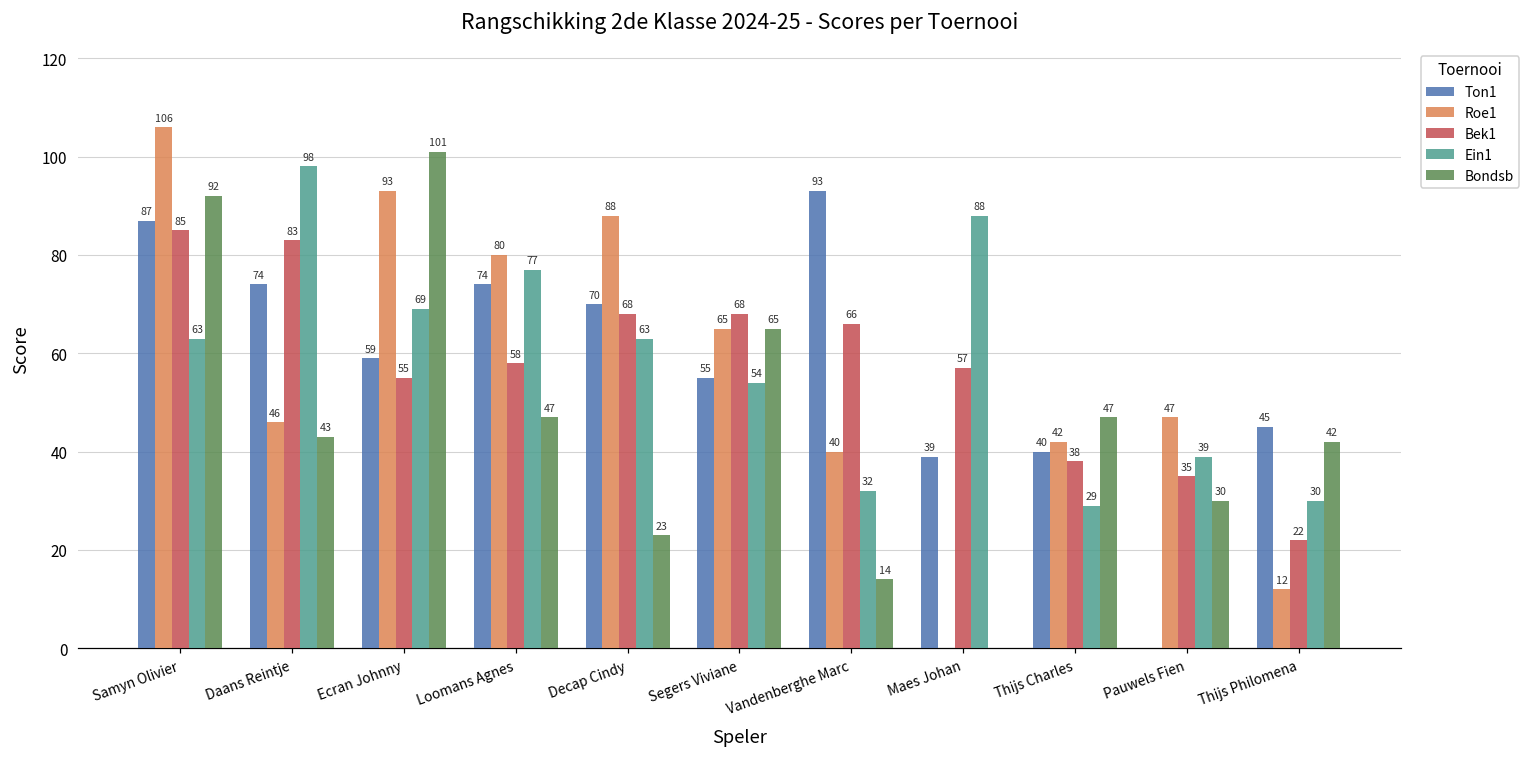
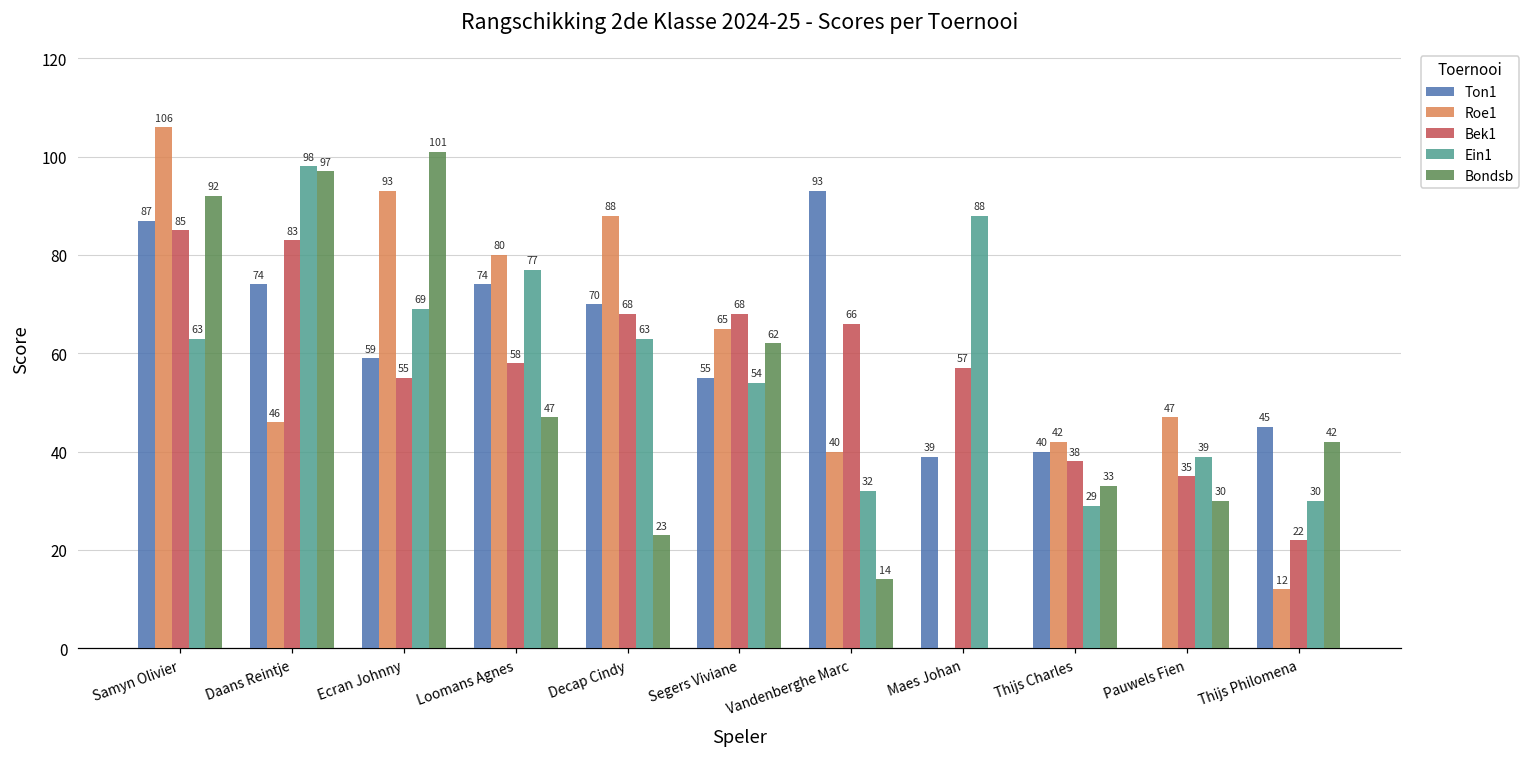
Bondsb, Daans Reintje: 43 -> 97
Bondsb, Segers Viviane: 65 -> 62
Bondsb, Thijs Charles: 47 -> 33
